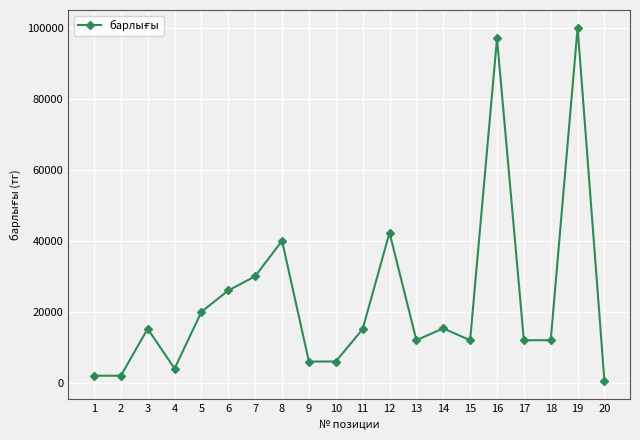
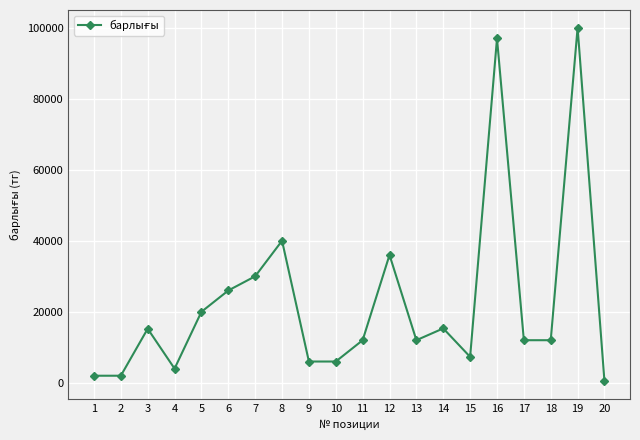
11: 15000 -> 12000
12: 42000 -> 36000
15: 12000 -> 7000
